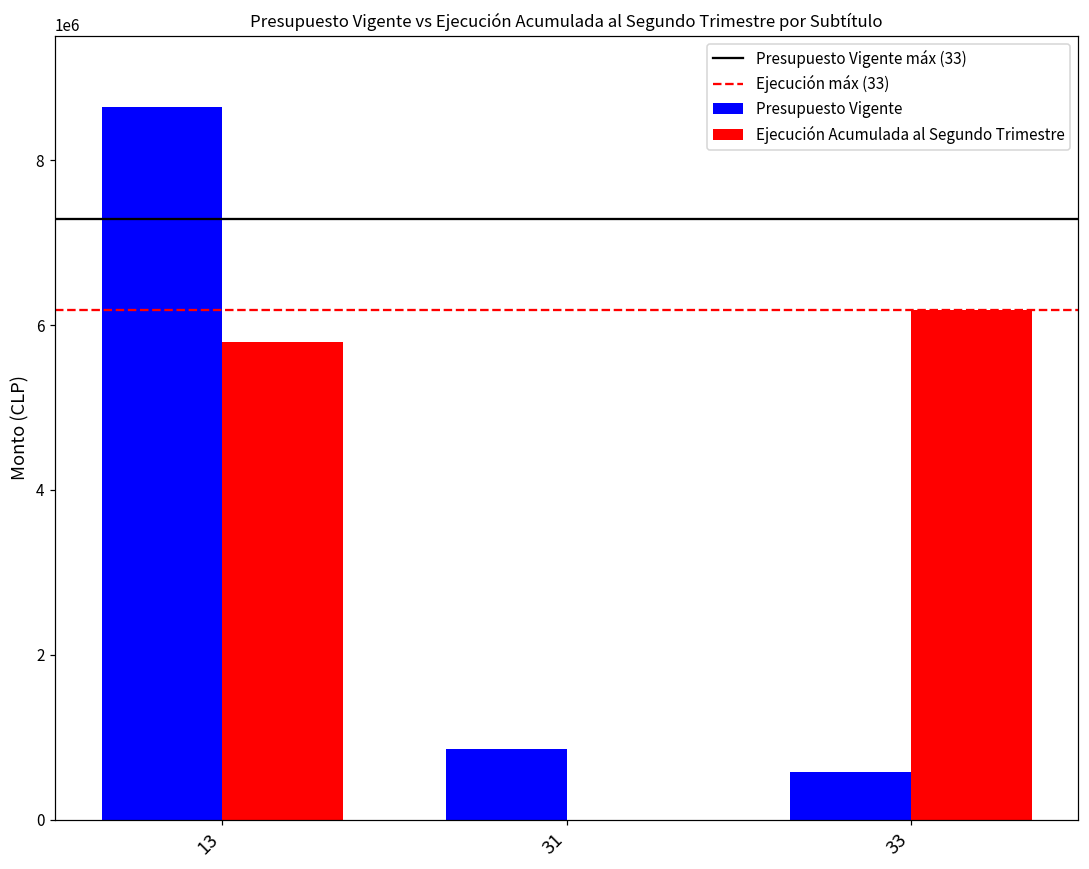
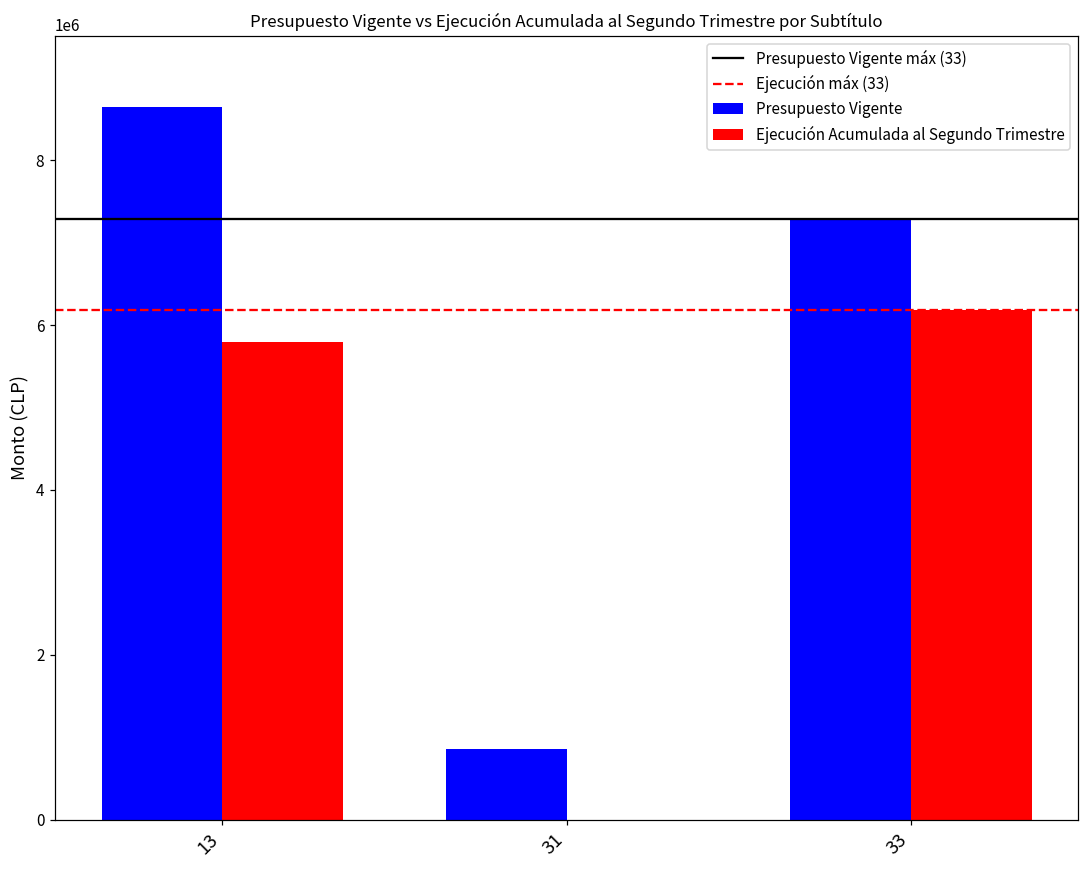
Presupuesto Vigente, 33: 600000 -> 7300000
